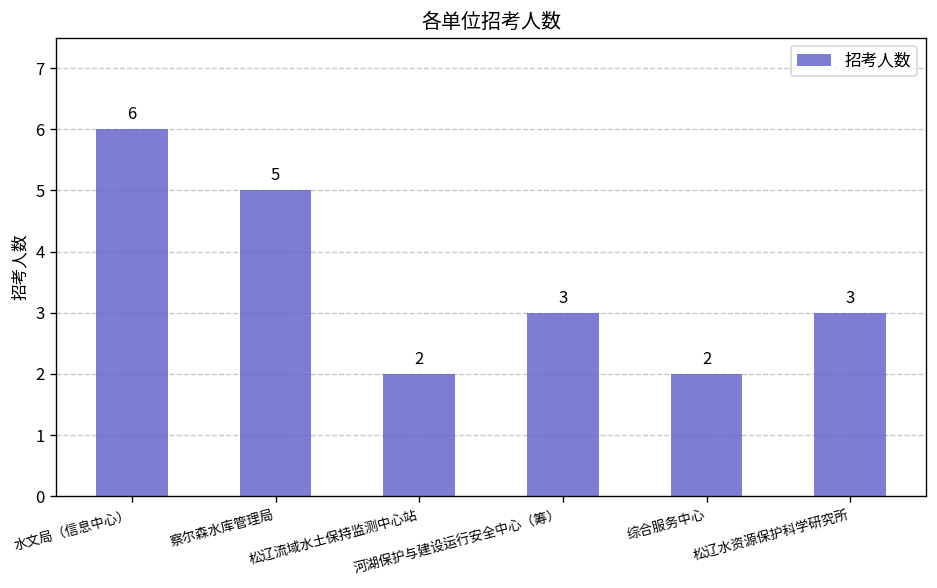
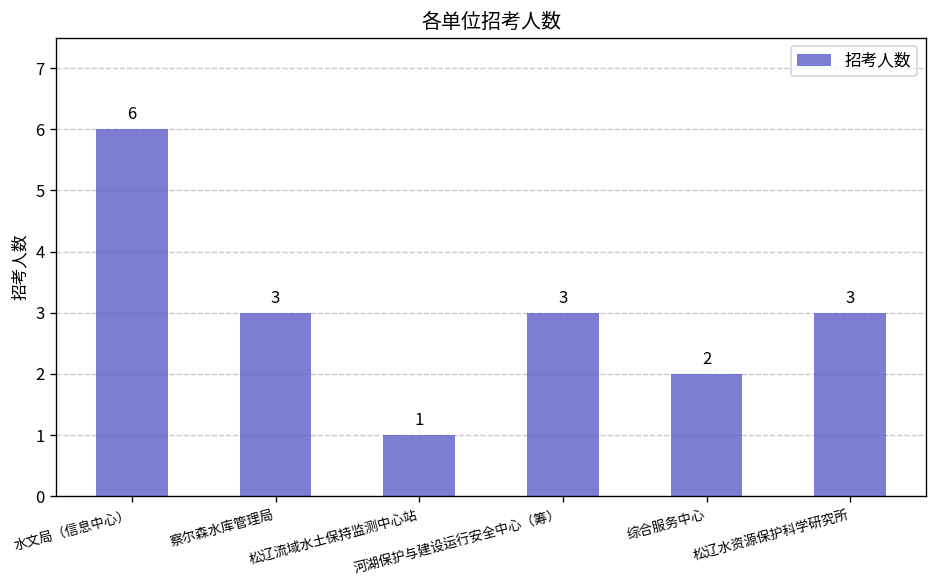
察尔森水库管理局: 5 -> 3
松辽流域水土保持监测中心站: 2 -> 1
